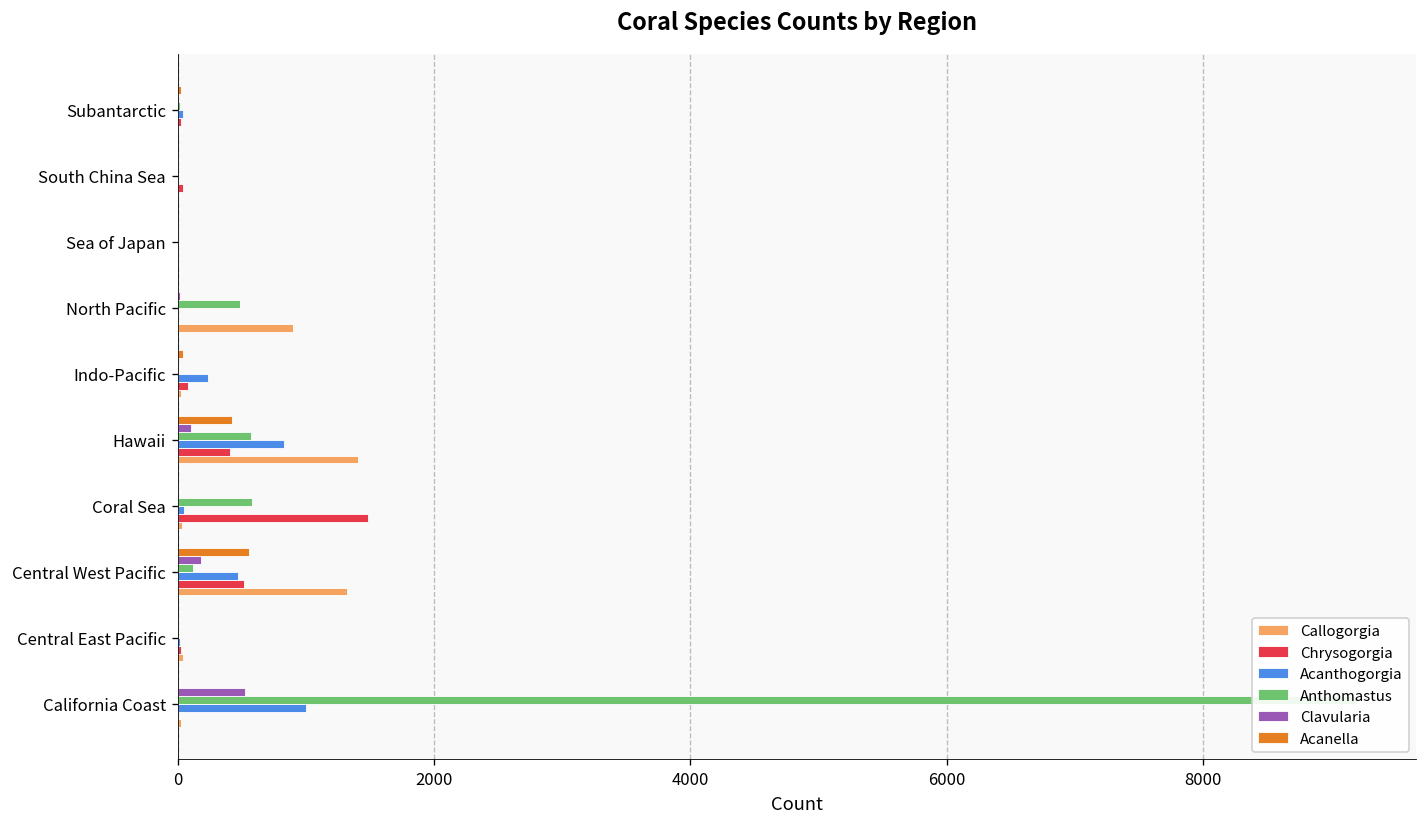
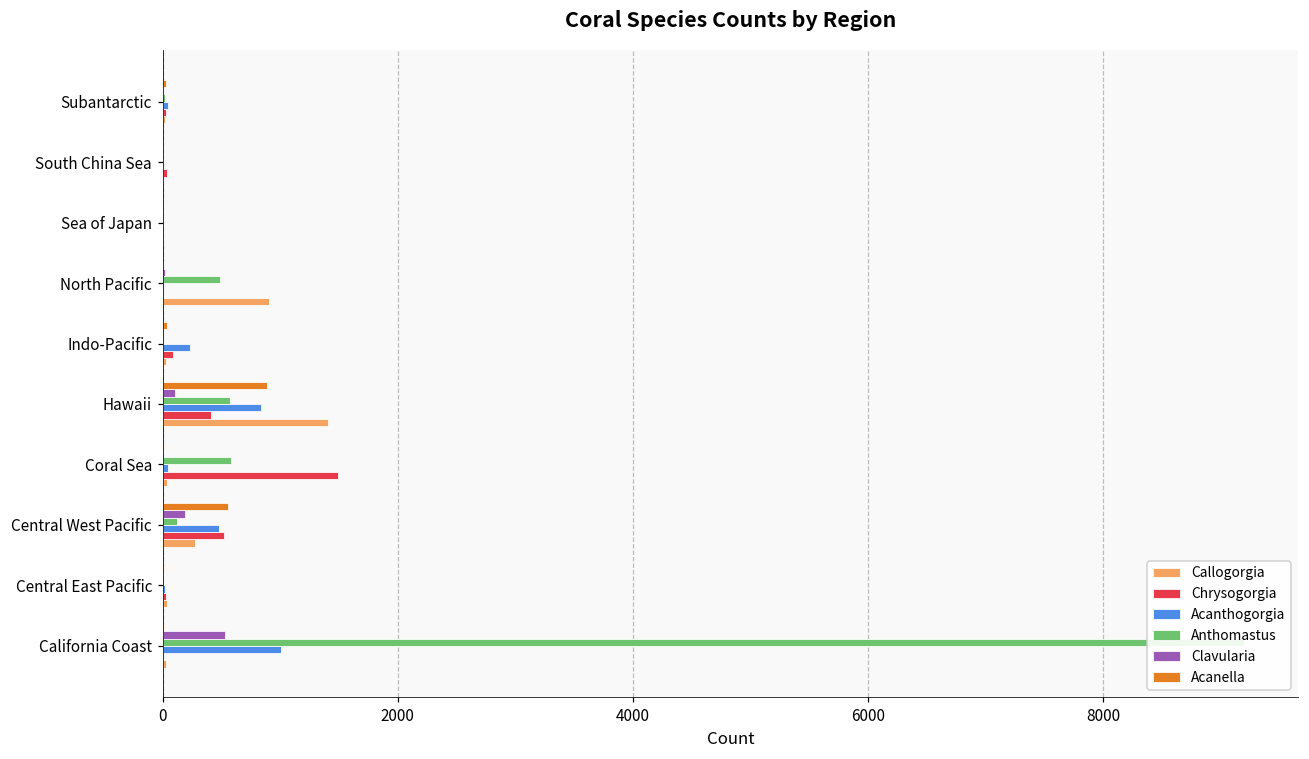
Acanella, Hawaii: 430 -> 890
Callogorgia, Central West Pacific: 1330 -> 270
